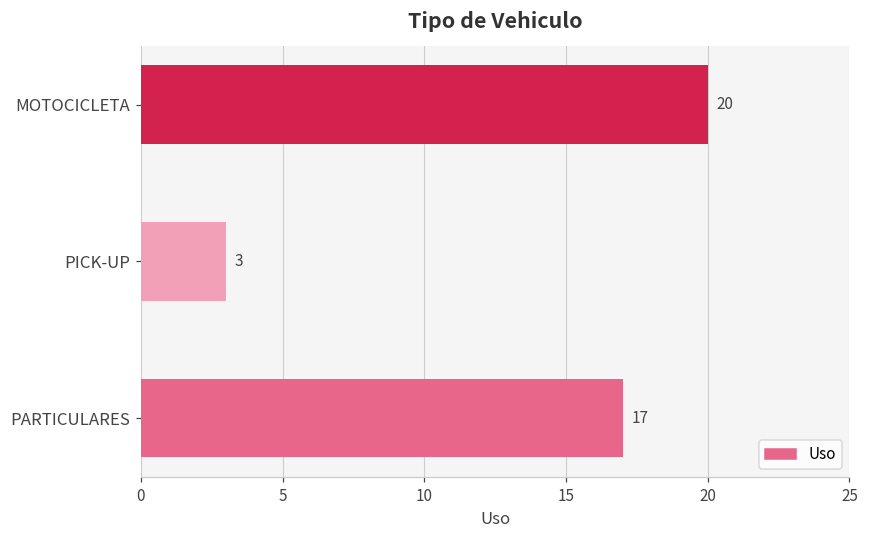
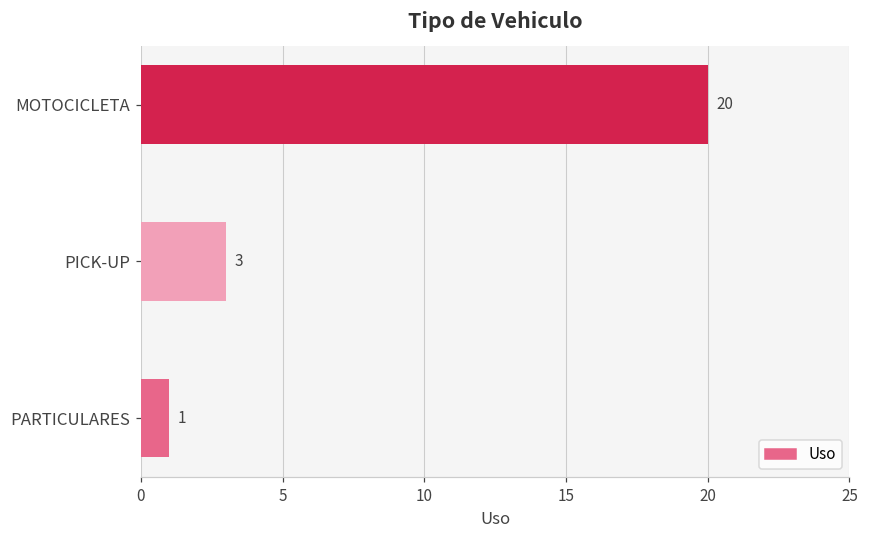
PARTICULARES: 17 -> 1
